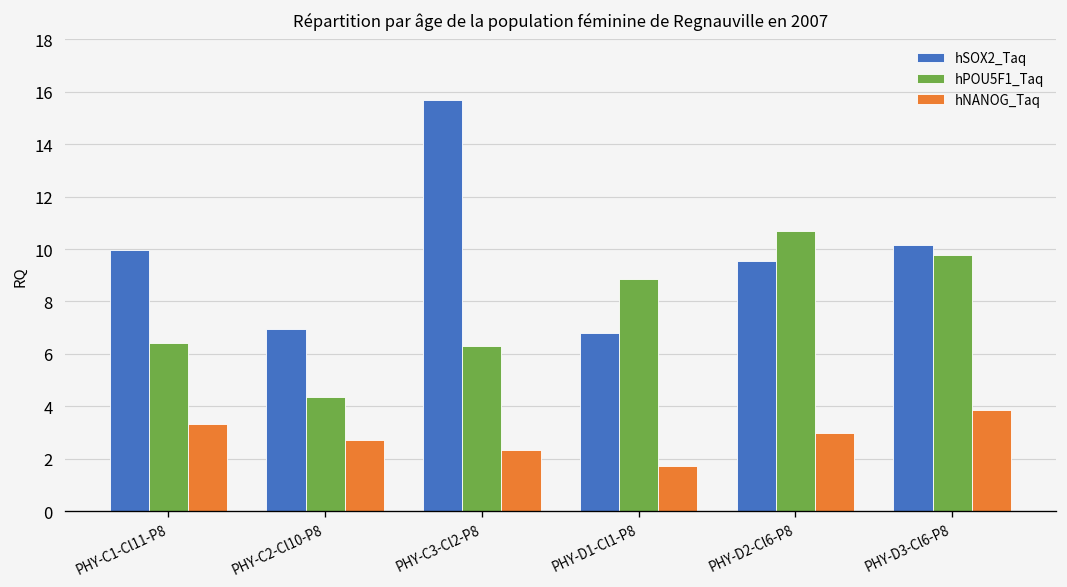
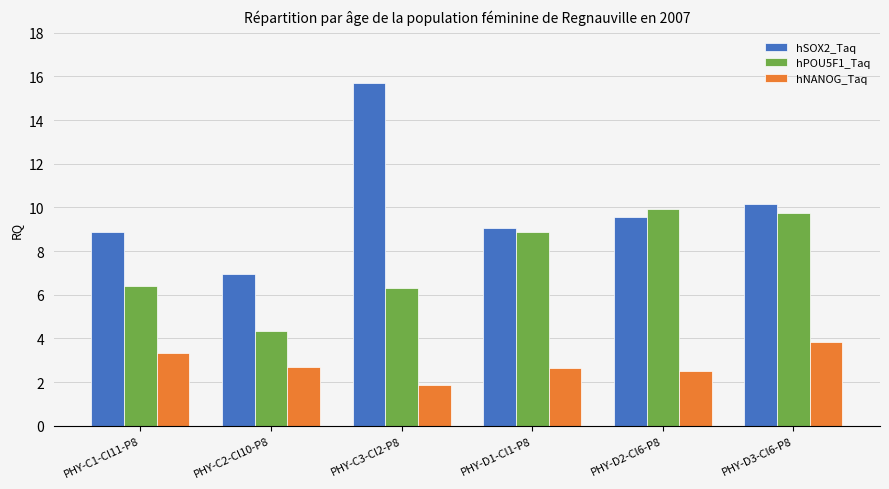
hSOX2_Taq, PHY-C1-Cl11-P8: 10.0 -> 8.9
hNANOG_Taq, PHY-C3-Cl2-P8: 2.3 -> 1.9
hSOX2_Taq, PHY-D1-Cl1-P8: 6.8 -> 9.0
hNANOG_Taq, PHY-D1-Cl1-P8: 1.7 -> 2.6
hPOU5F1_Taq, PHY-D2-Cl6-P8: 10.7 -> 9.9
hNANOG_Taq, PHY-D2-Cl6-P8: 3.0 -> 2.5
